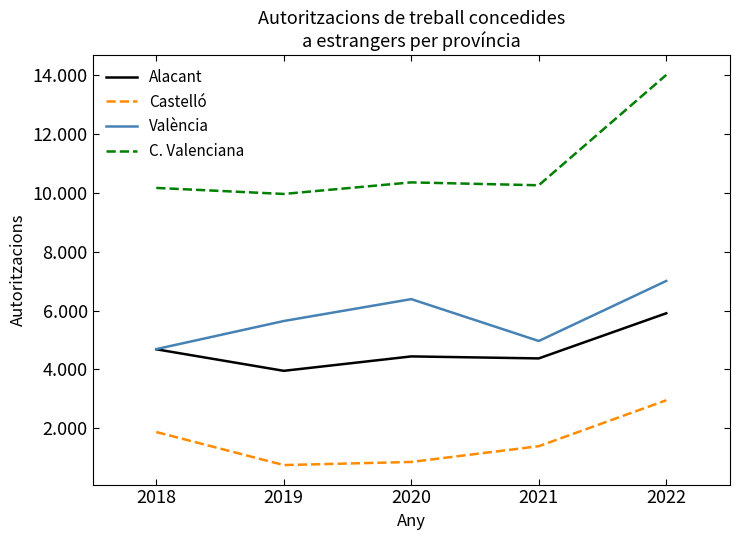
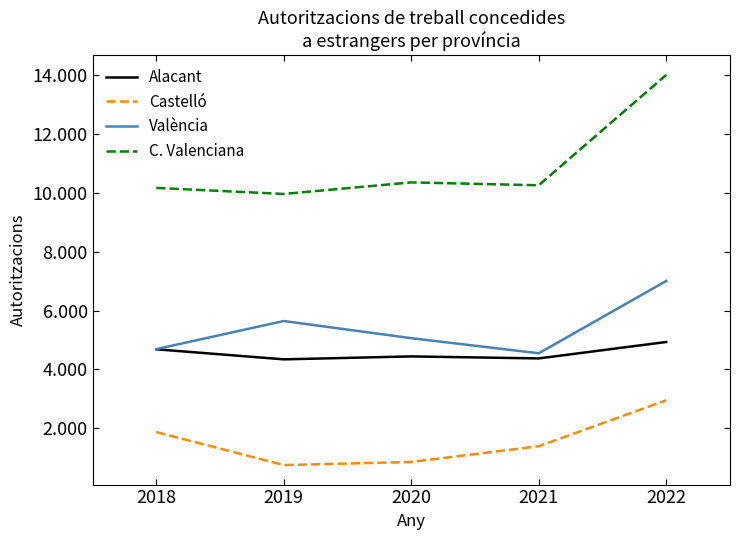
Alacant, 2019: 4.0 -> 4.3
València, 2020: 6.4 -> 5.1
València, 2021: 5.0 -> 4.5
Alacant, 2022: 5.9 -> 4.9
